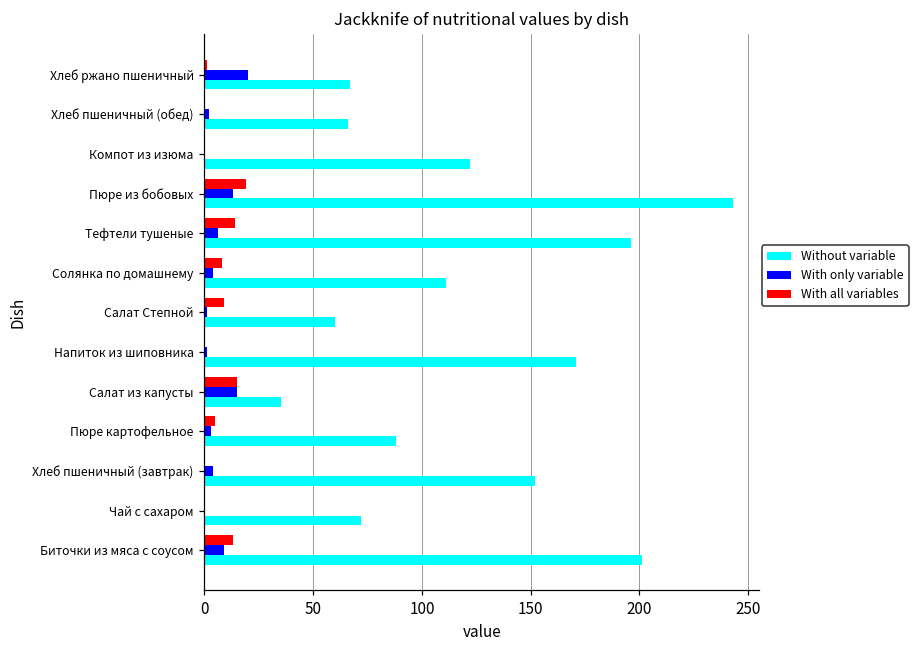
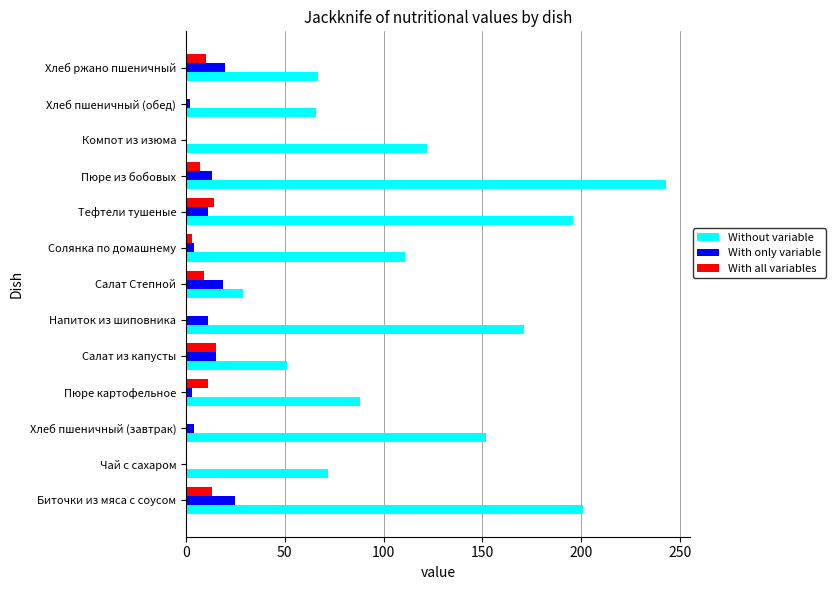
With all variables, Хлеб ржано пшеничный: 1 -> 10
With all variables, Пюре из бобовых: 19 -> 7
With only variable, Тефтели тушеные: 6 -> 11
With all variables, Солянка по домашнему: 8 -> 3
With only variable, Салат Степной: 1 -> 19
Without variable, Салат Степной: 60 -> 29
With only variable, Напиток из шиповника: 1 -> 11
Without variable, Салат из капусты: 35 -> 51
With all variables, Пюре картофельное: 5 -> 11
With only variable, Биточки из мяса с соусом: 9 -> 25
